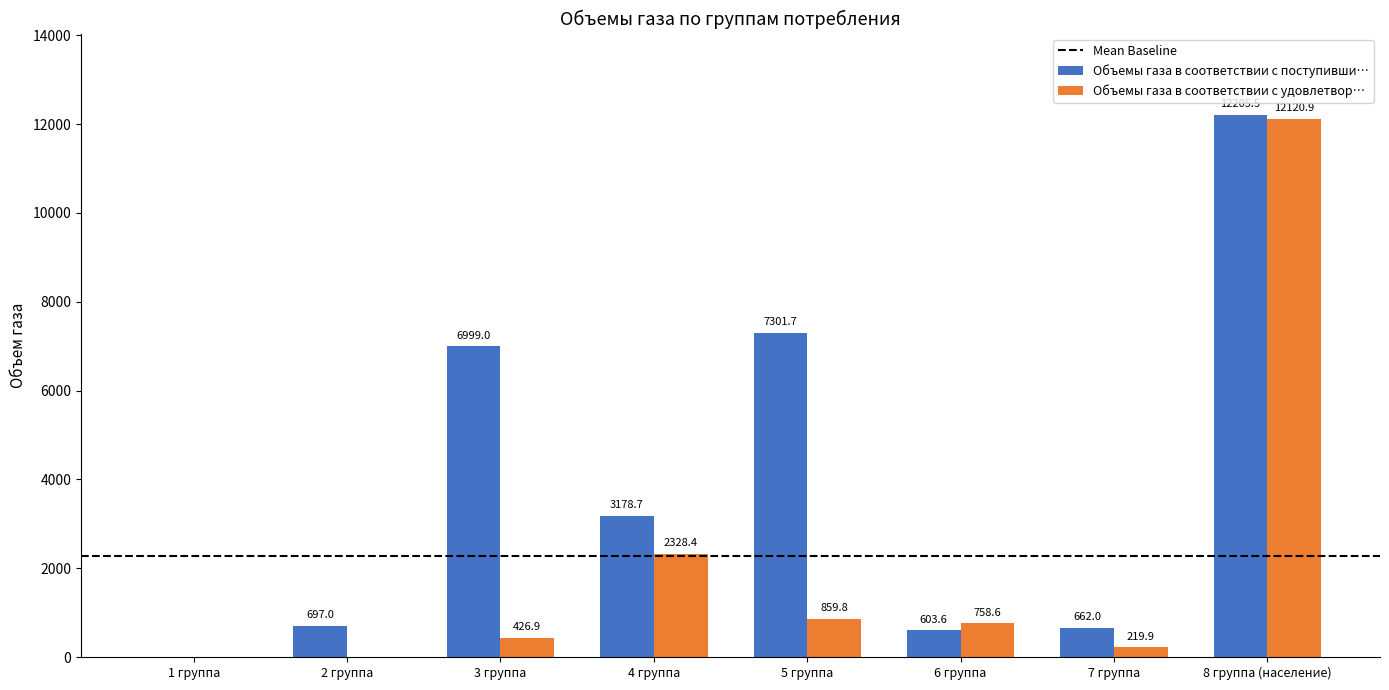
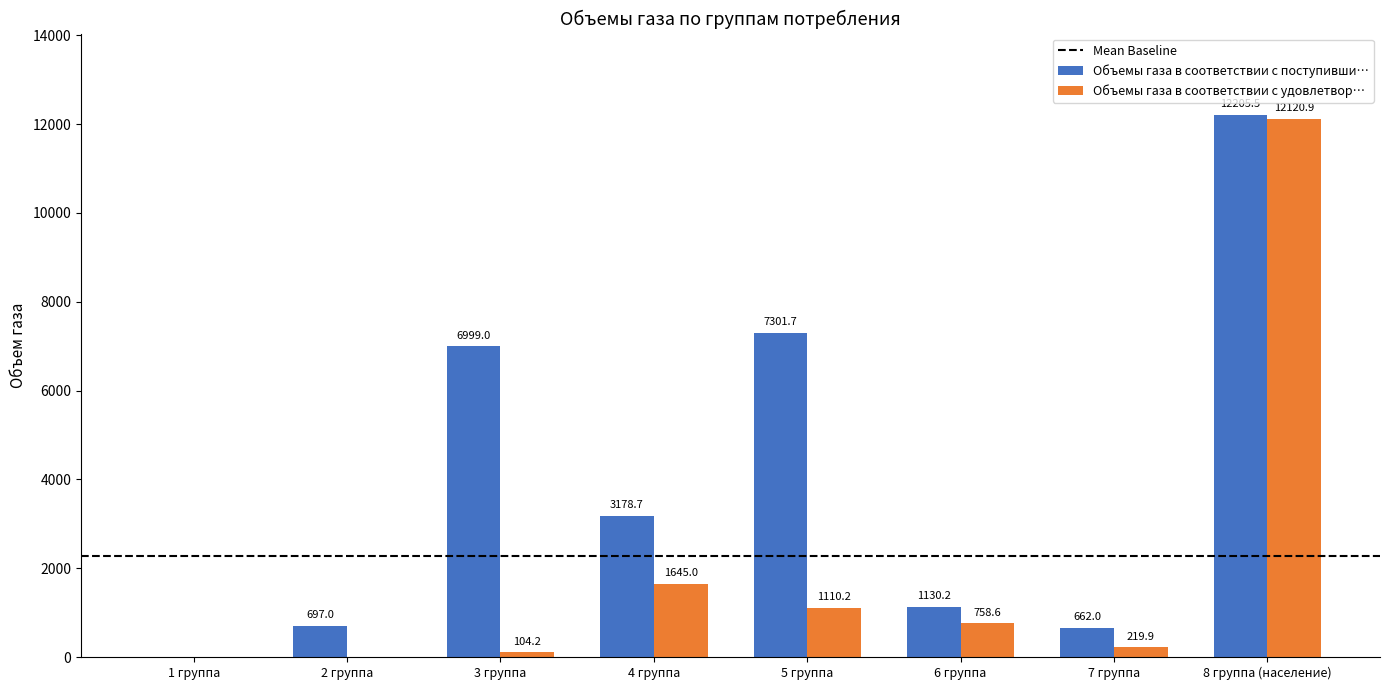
Объемы газа в соответствии с удовлетвор…, 3 группа: 426.9 -> 104.2
Объемы газа в соответствии с удовлетвор…, 4 группа: 2328.4 -> 1645.0
Объемы газа в соответствии с удовлетвор…, 5 группа: 859.8 -> 1110.2
Объемы газа в соответствии с поступивши…, 6 группа: 603.6 -> 1130.2
